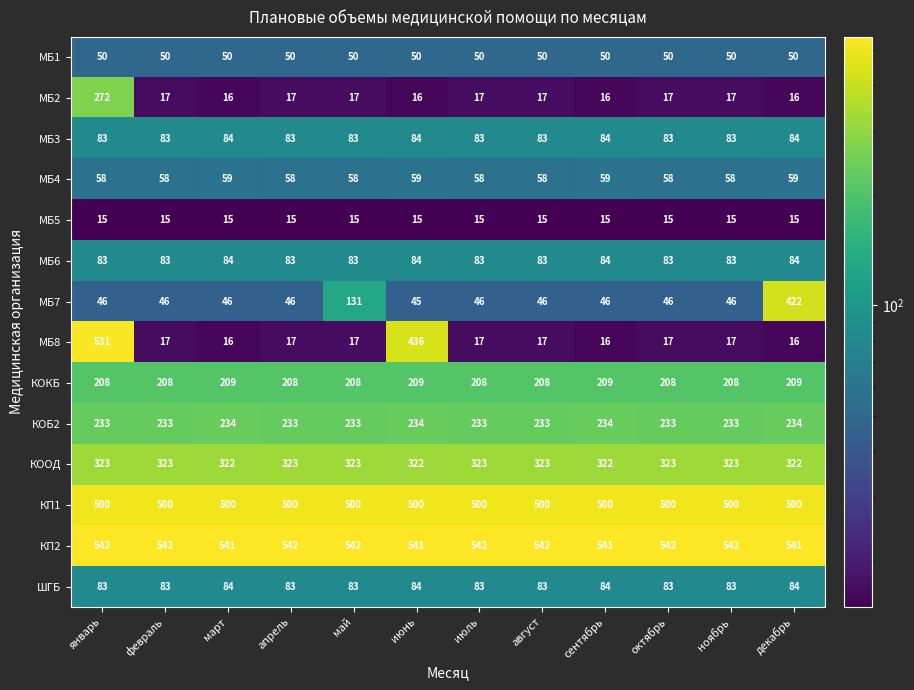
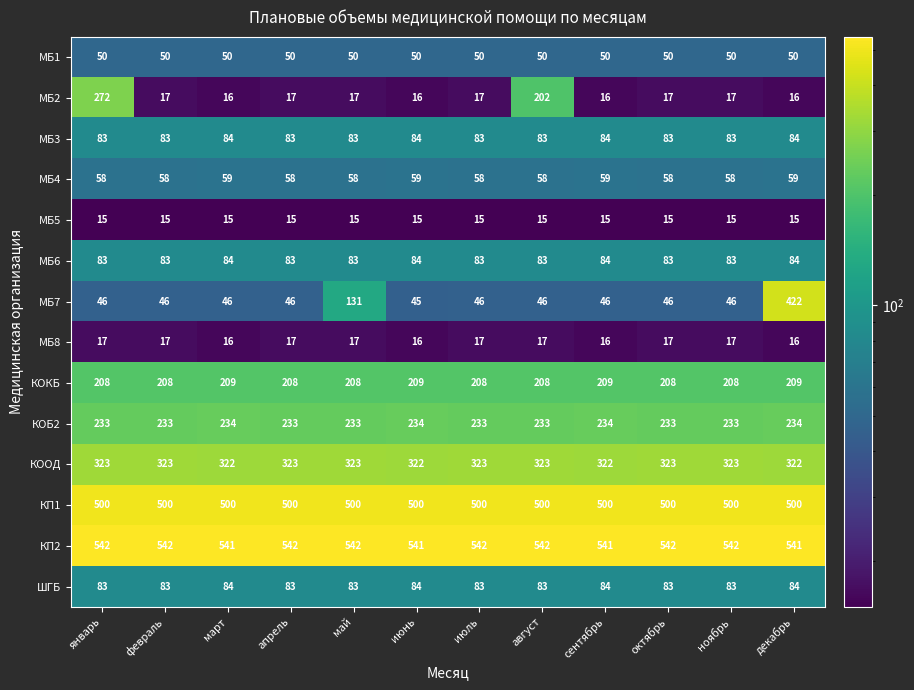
МБ2, август: 17 -> 202
МБ8, январь: 531 -> 17
МБ8, июнь: 436 -> 16
